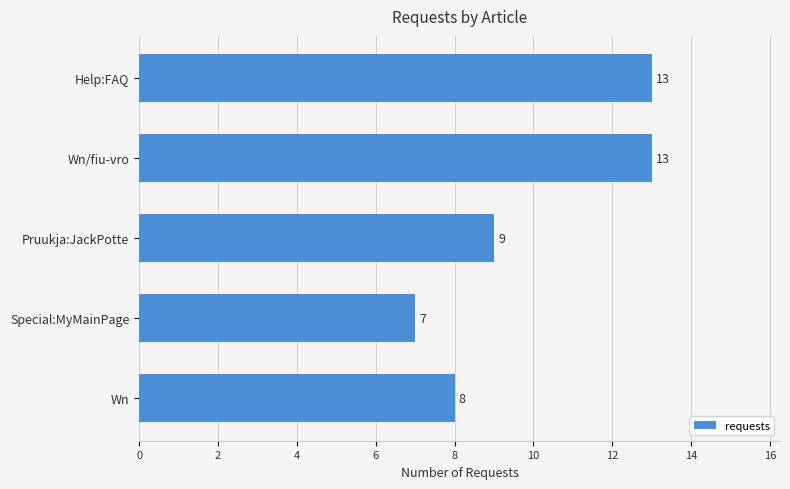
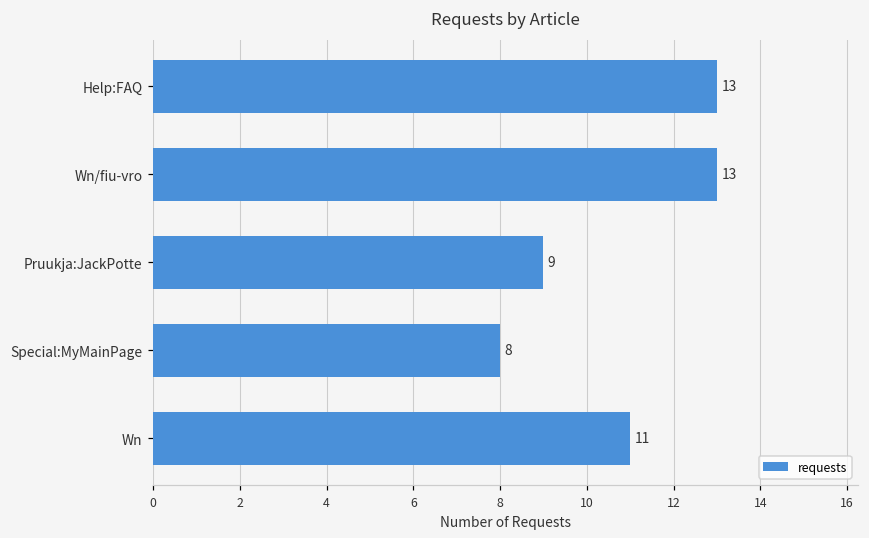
Special:MyMainPage: 7 -> 8
Wn: 8 -> 11
